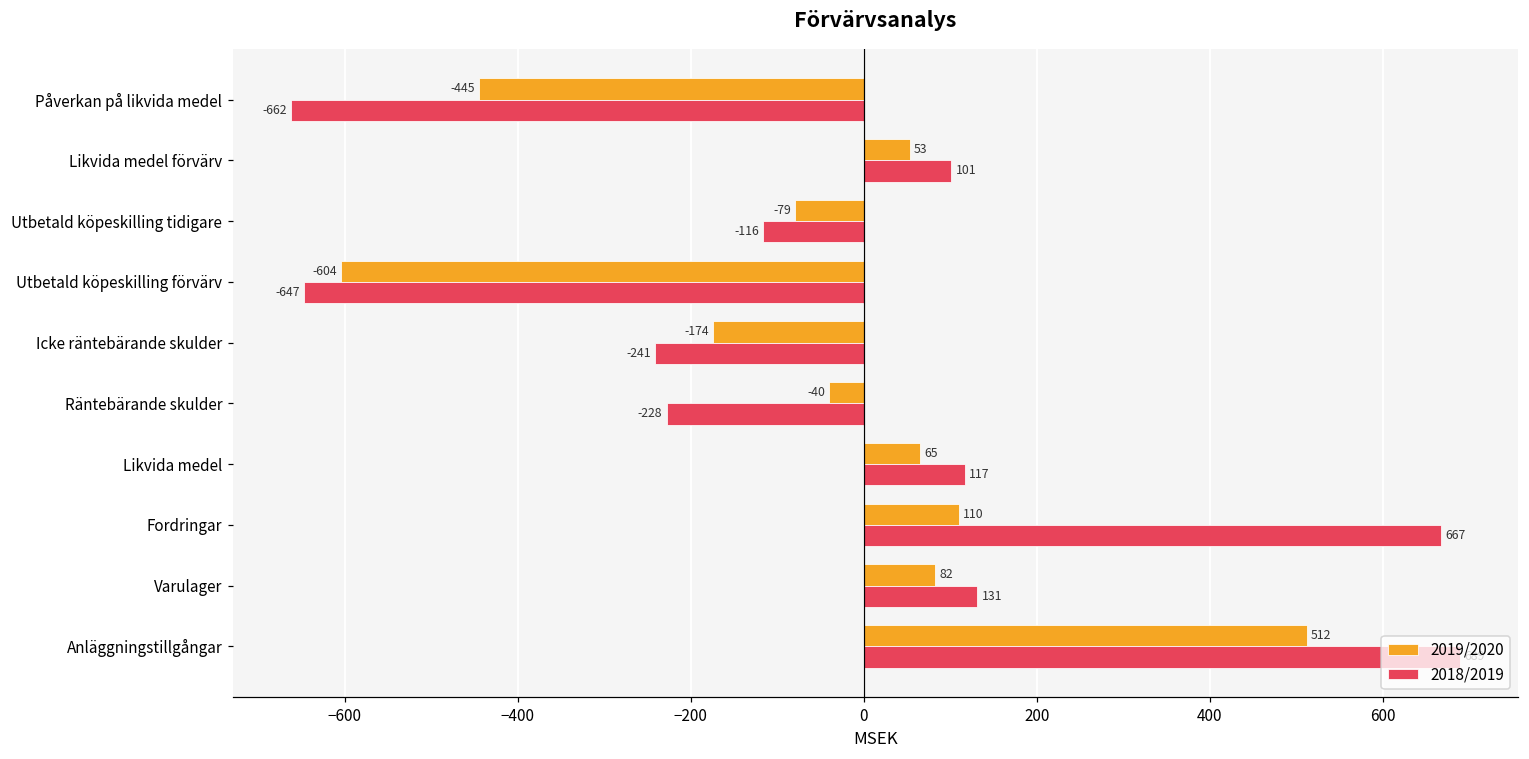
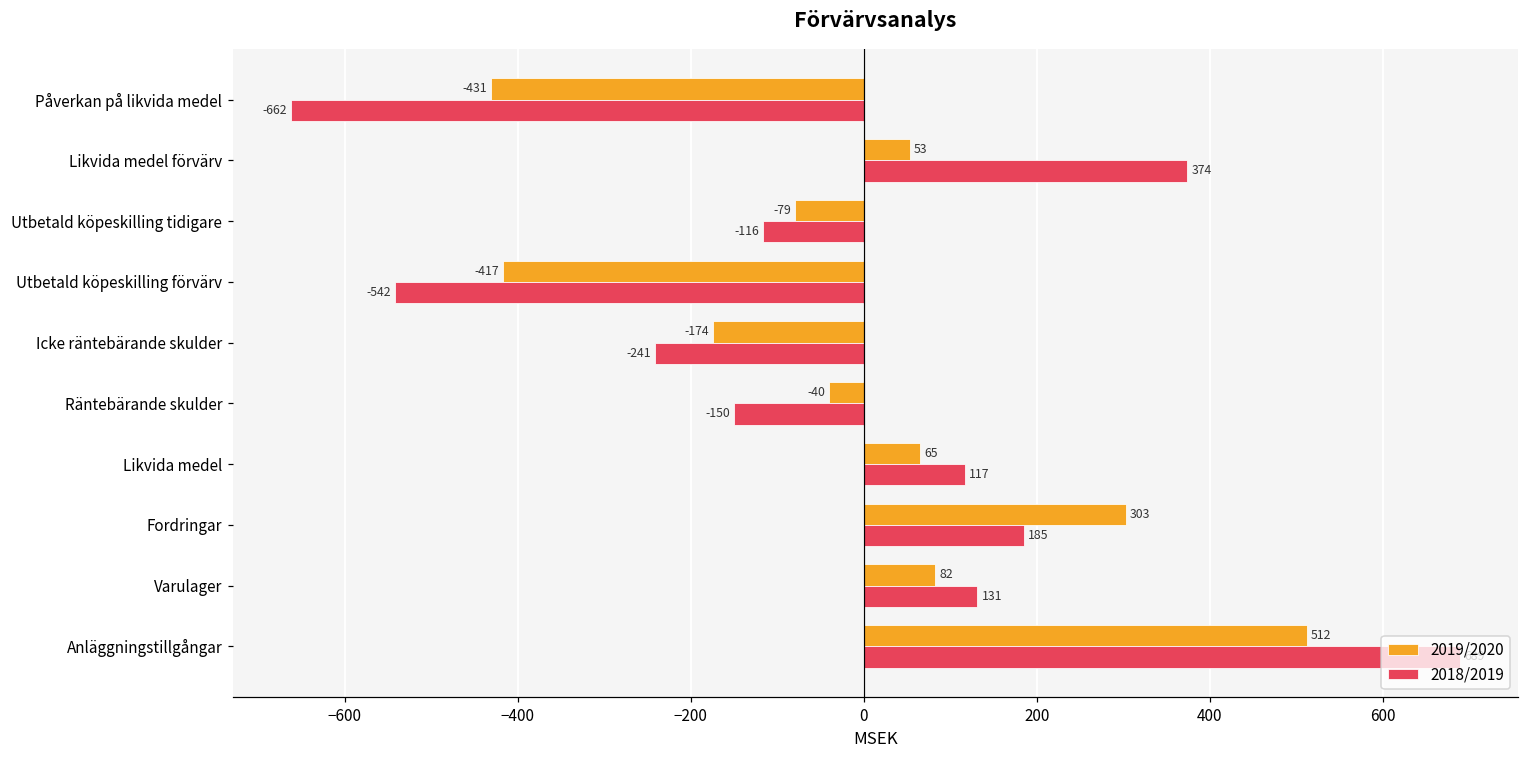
2019/2020, Påverkan på likvida medel: -445 -> -431
2018/2019, Likvida medel förvärv: 101 -> 374
2019/2020, Utbetald köpeskilling förvärv: -604 -> -417
2018/2019, Utbetald köpeskilling förvärv: -647 -> -542
2018/2019, Räntebärande skulder: -228 -> -150
2019/2020, Fordringar: 110 -> 303
2018/2019, Fordringar: 667 -> 185
